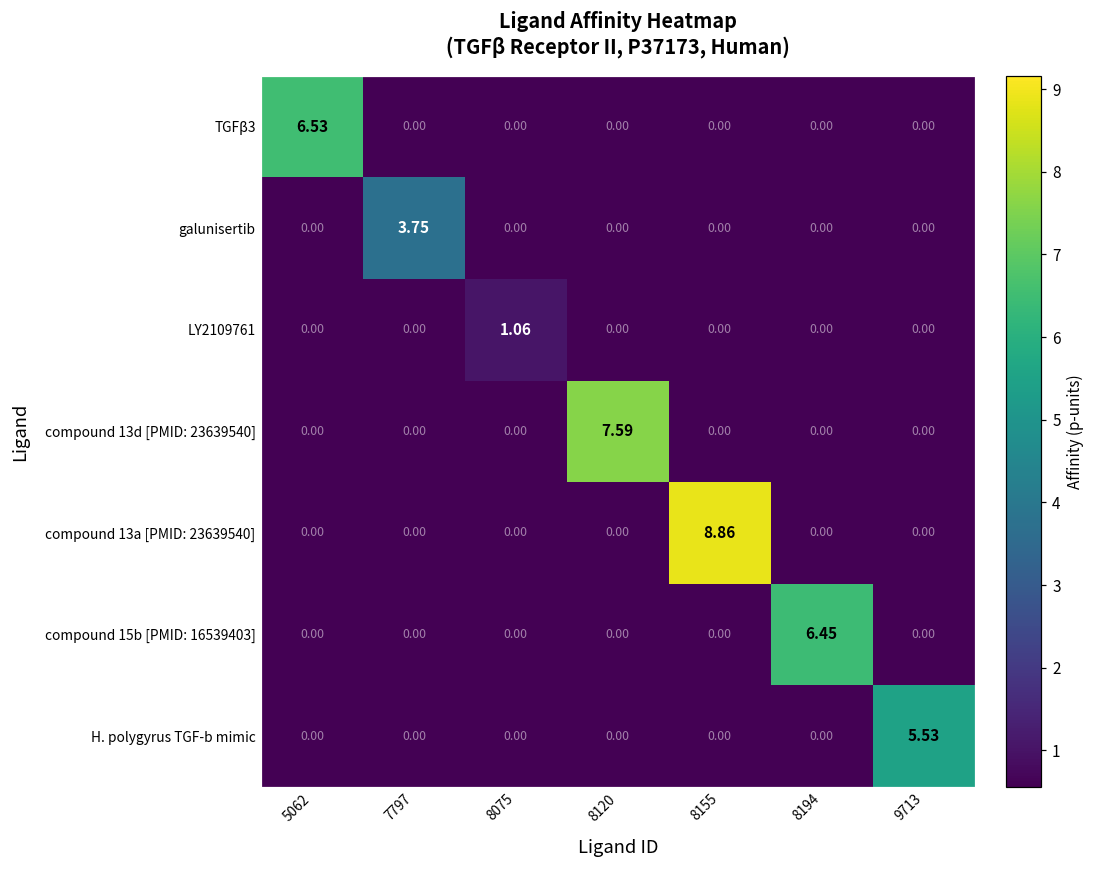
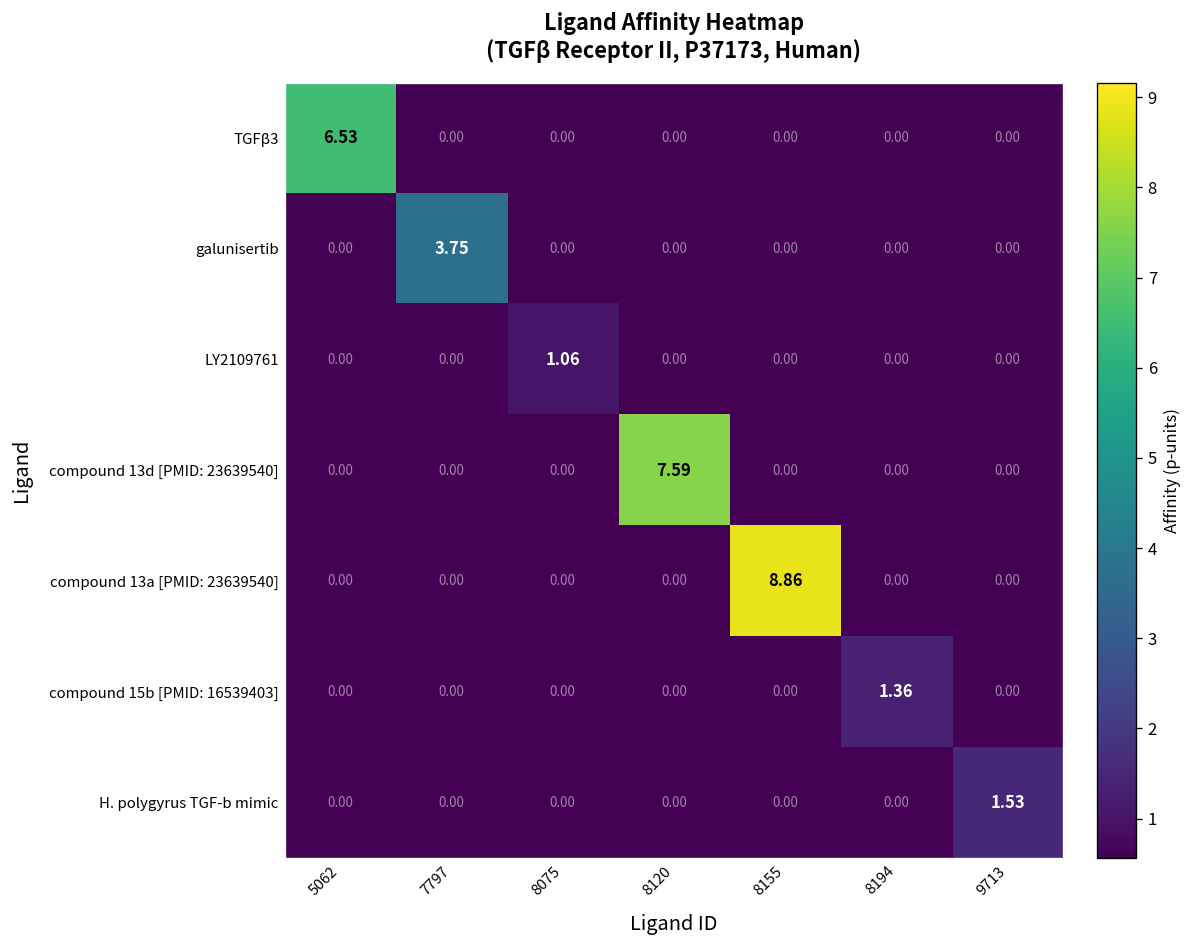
compound 15b [PMID: 16539403], 8194: 6.45 -> 1.36
H. polygyrus TGF-b mimic, 9713: 5.53 -> 1.53
